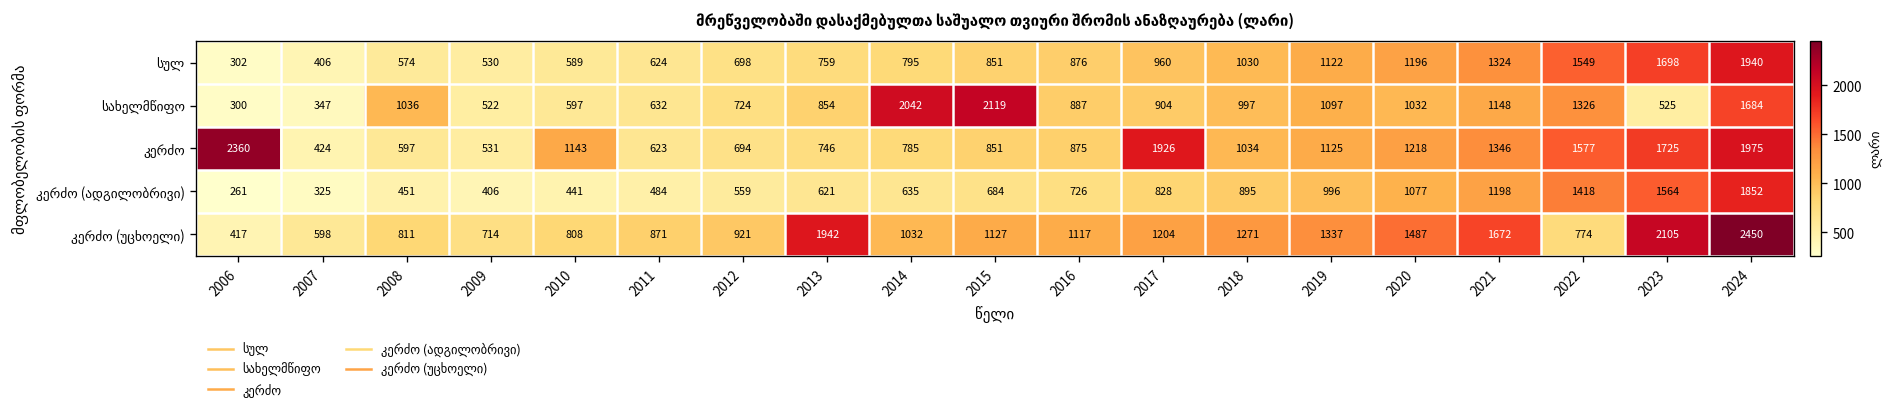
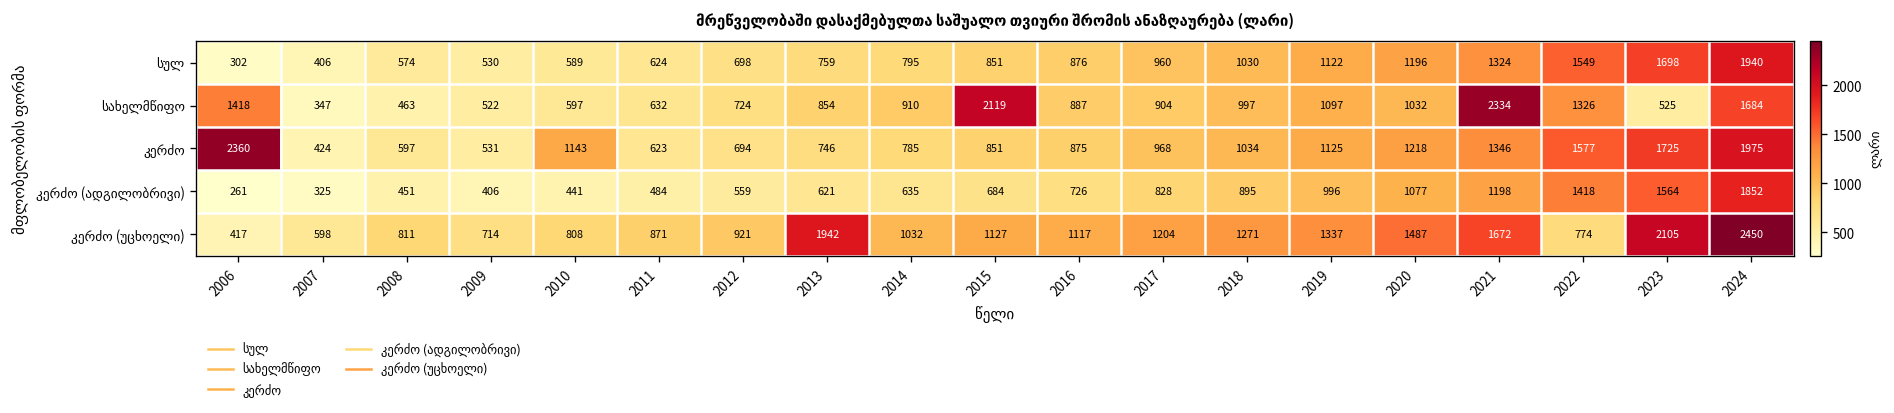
სახელმწიფო, 2006: 300 -> 1418
სახელმწიფო, 2008: 1036 -> 463
სახელმწიფო, 2014: 2042 -> 910
სახელმწიფო, 2021: 1148 -> 2334
კერძო, 2017: 1926 -> 968
